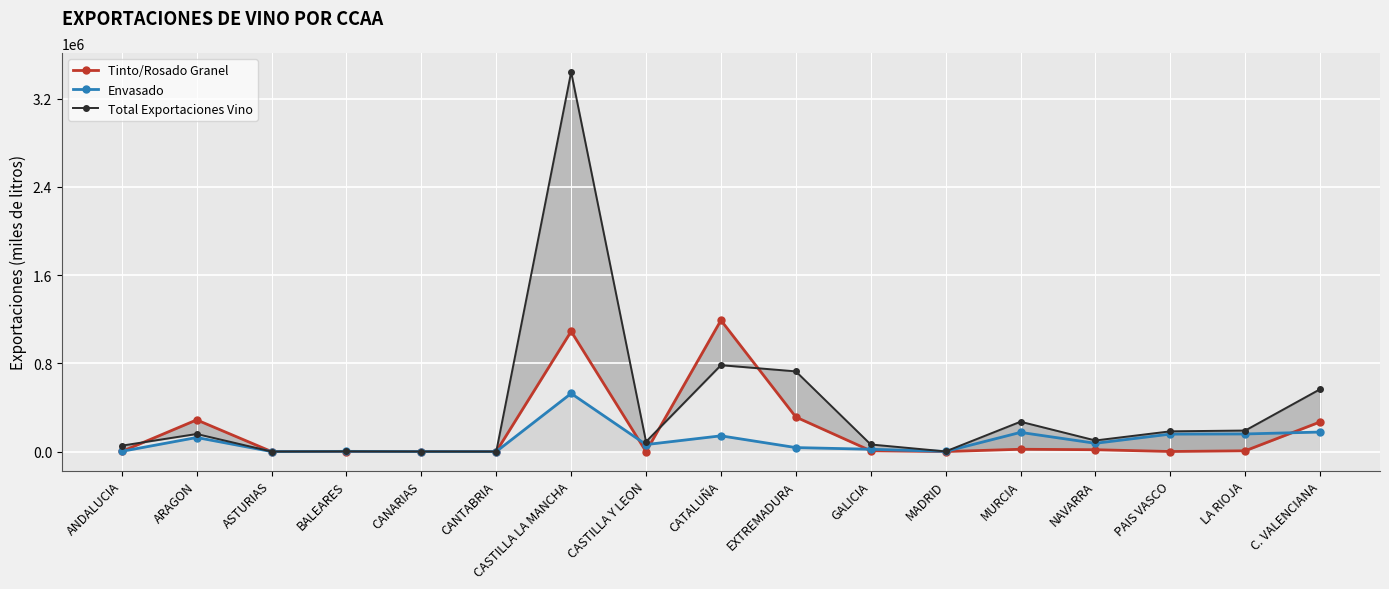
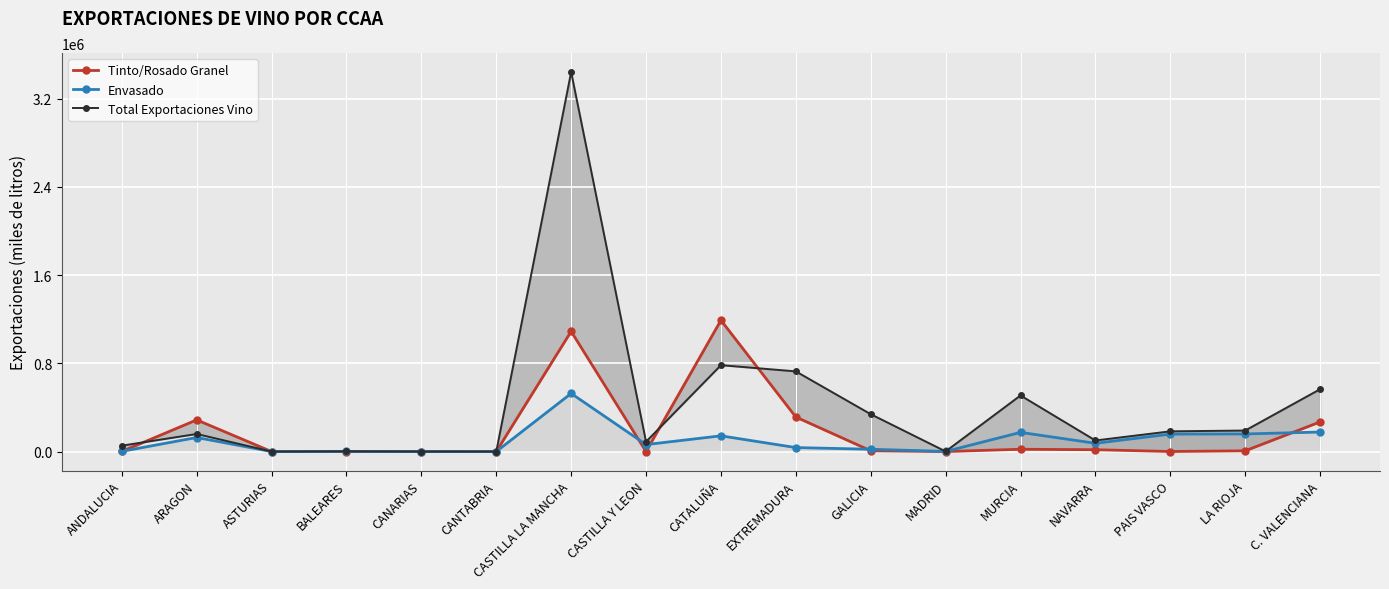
Total Exportaciones Vino, GALICIA: 60000 -> 340000
Total Exportaciones Vino, MURCIA: 270000 -> 510000
